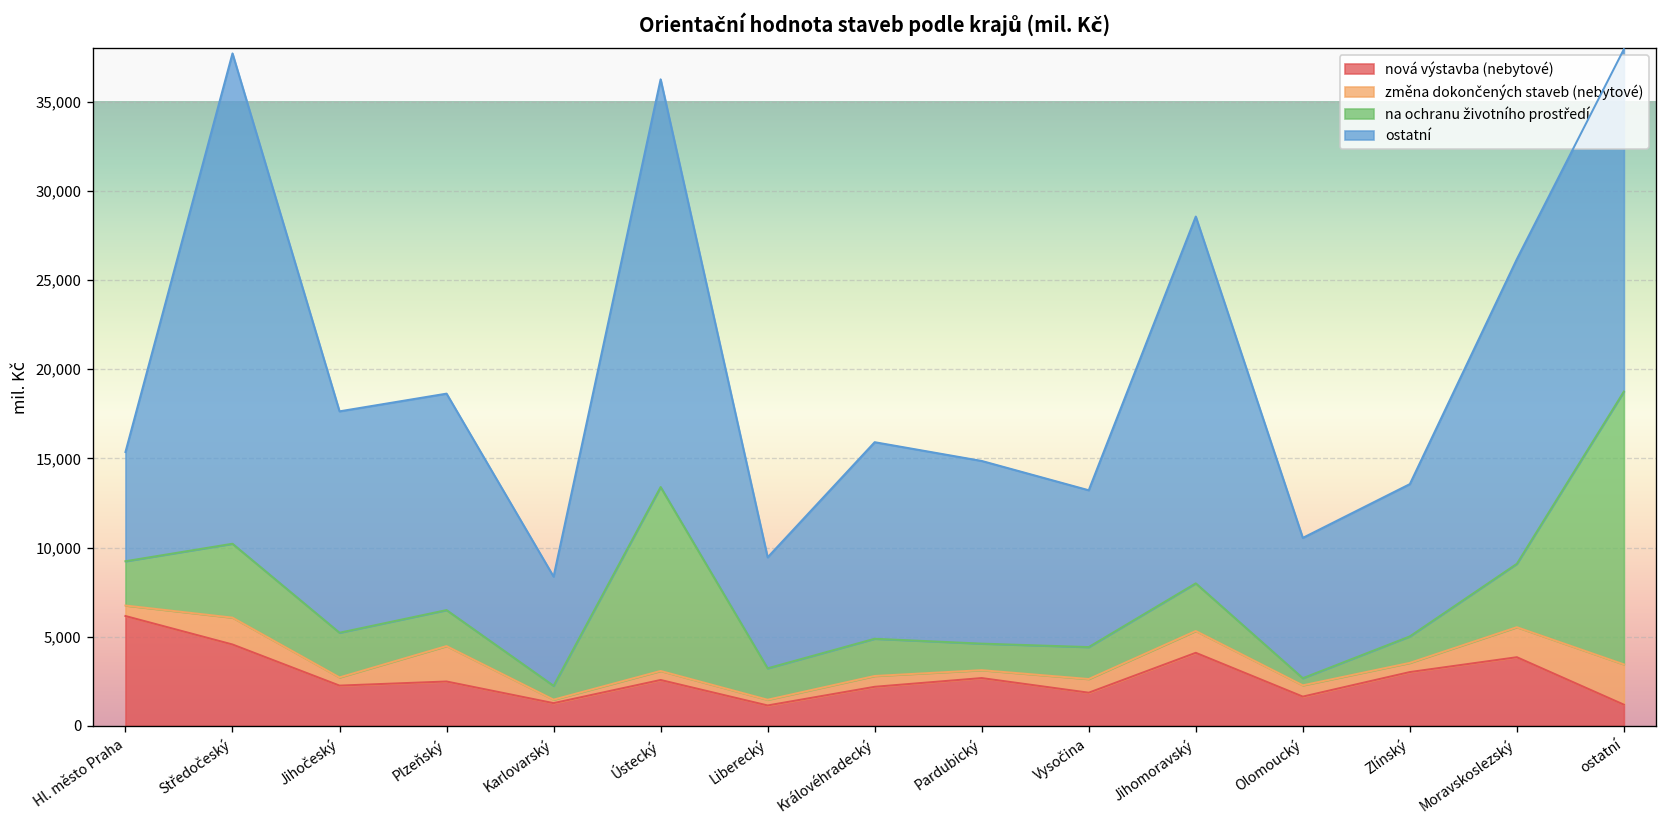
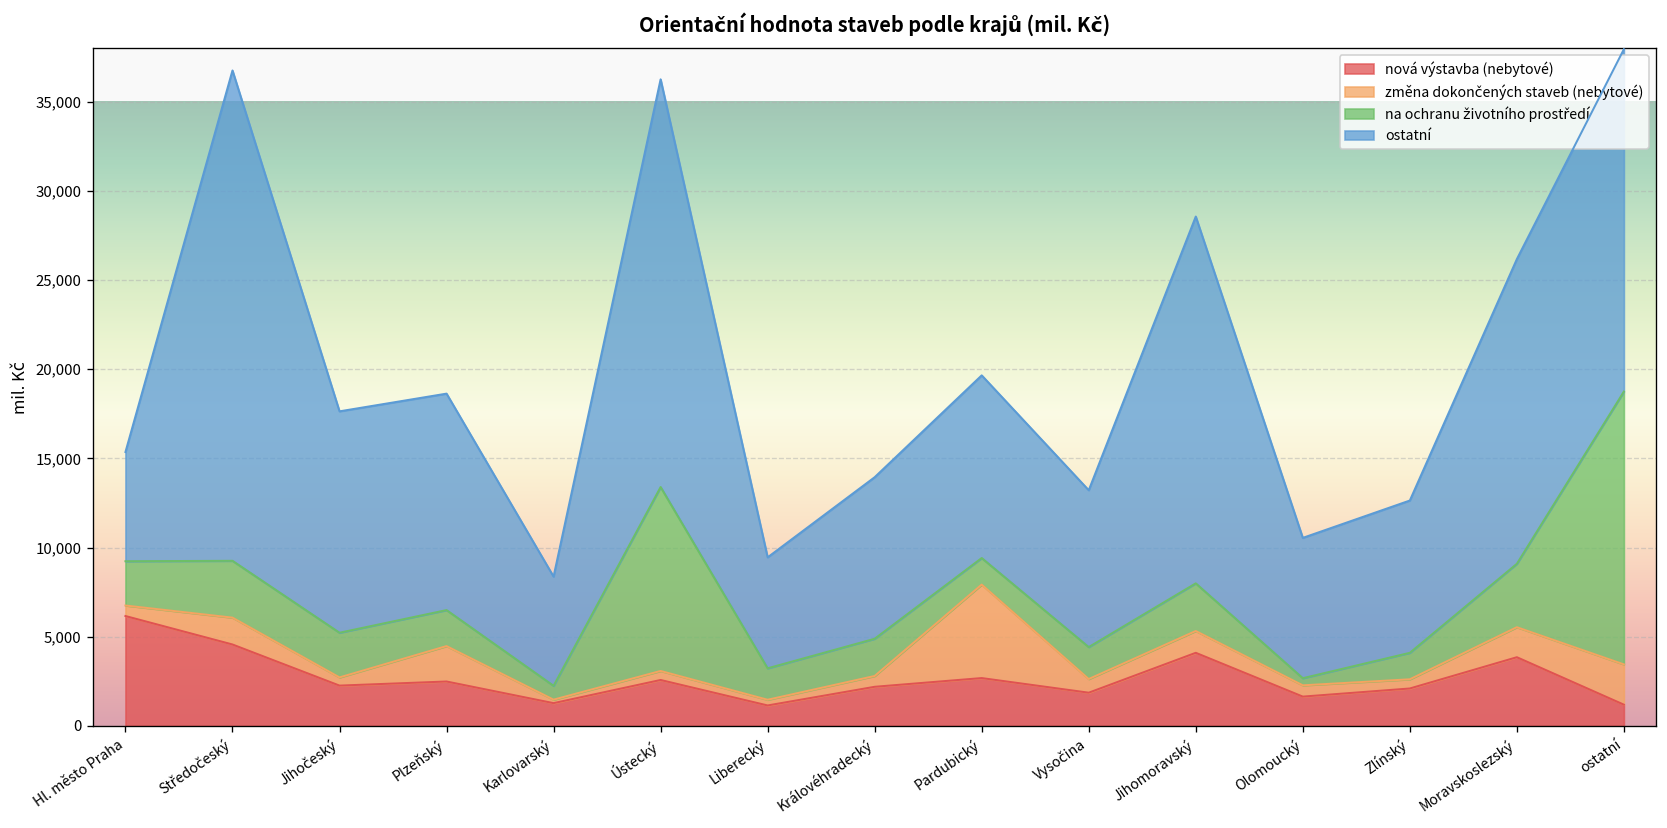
na ochranu životního prostředí, Středočeský: 4,100 -> 3,200
ostatní, Královéhradecký: 11,000 -> 9,100
změna dokončených staveb (nebytové), Pardubický: 400 -> 5,200
nová výstavba (nebytové), Zlínský: 3,000 -> 2,100
